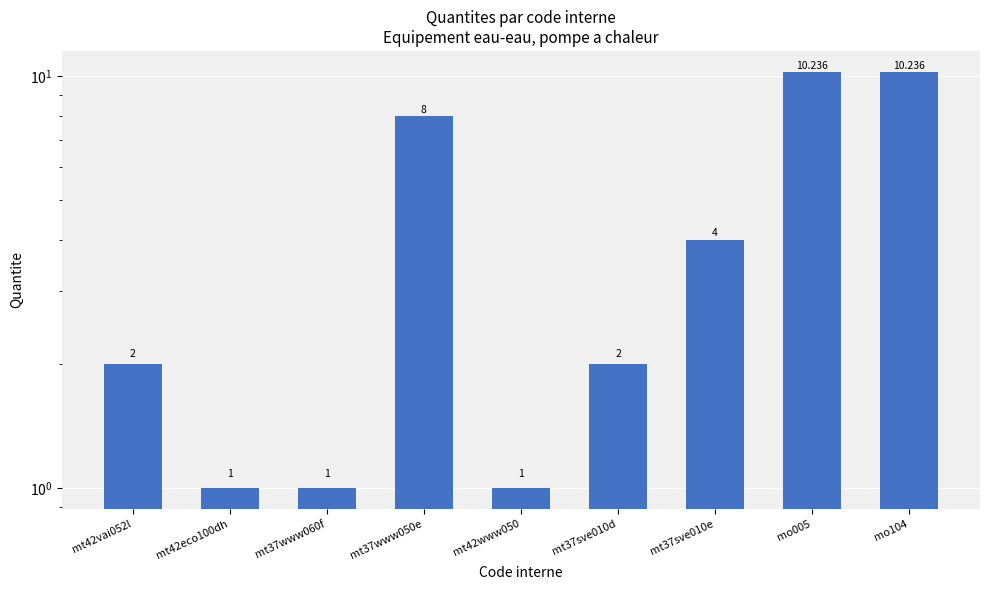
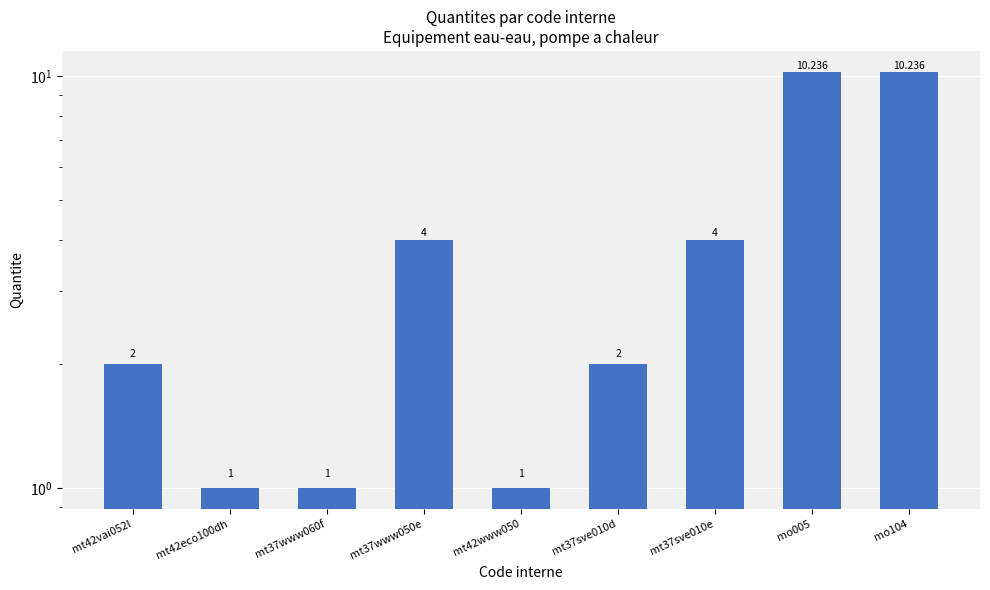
mt37www050e: 8 -> 4
